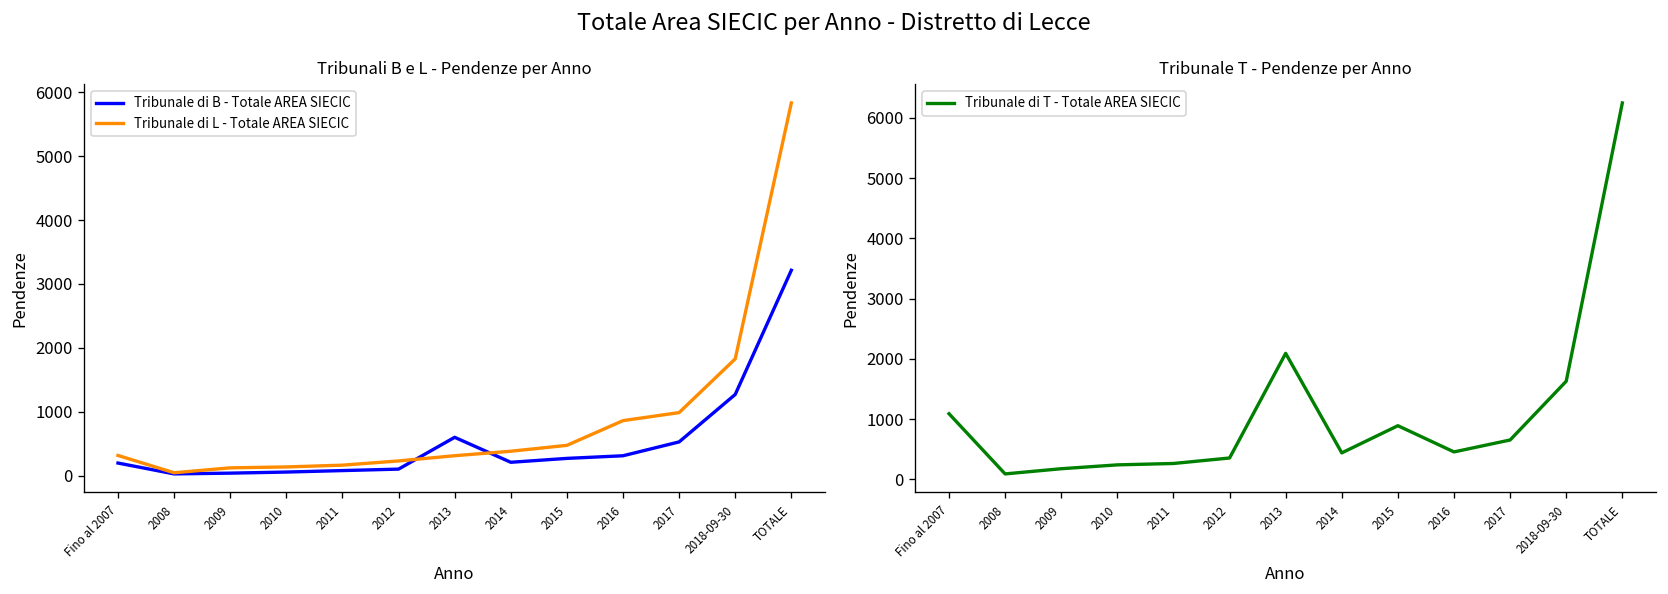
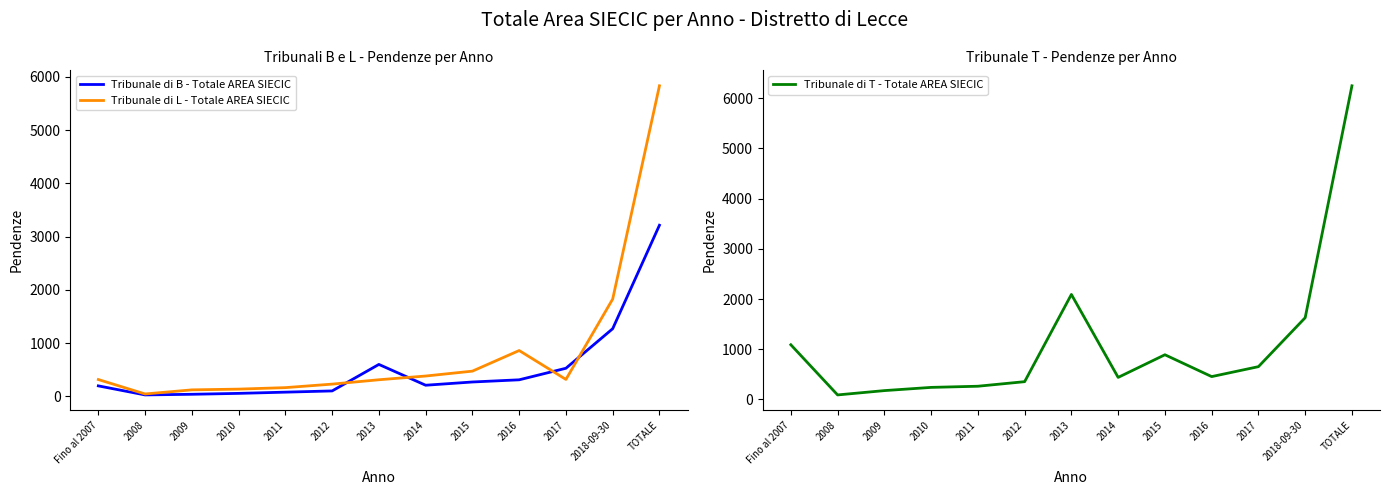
Tribunali B e L - Pendenze per Anno, Tribunale di L - Totale AREA SIECIC, 2017: 1000 -> 300
